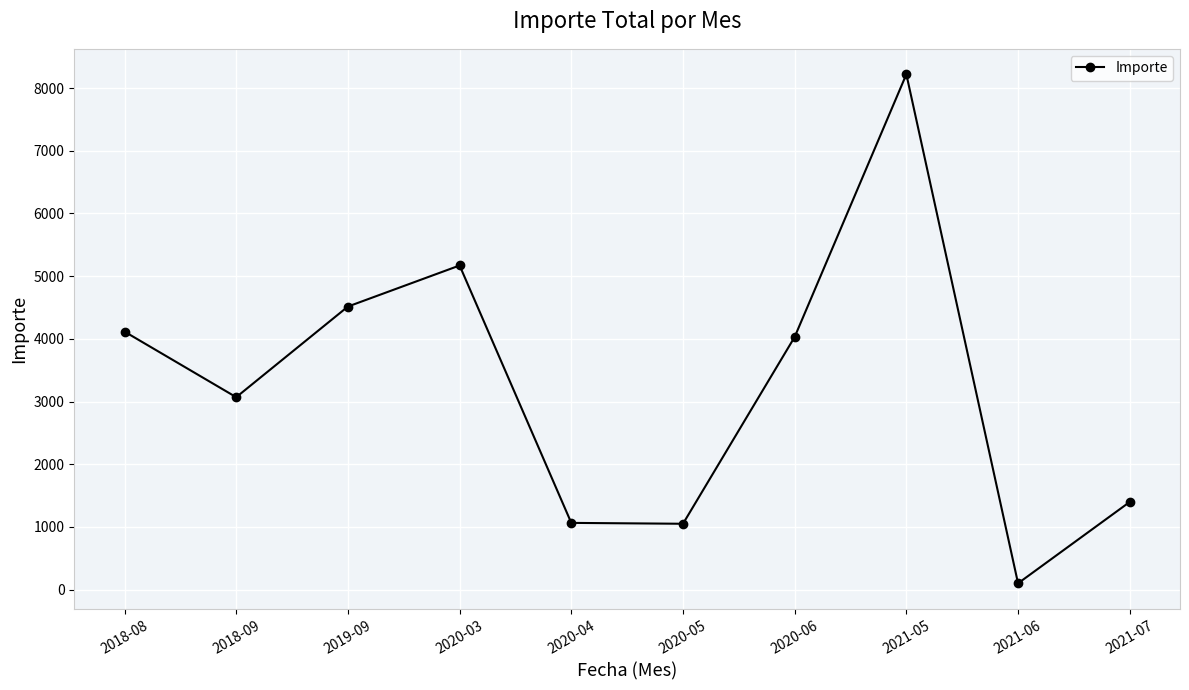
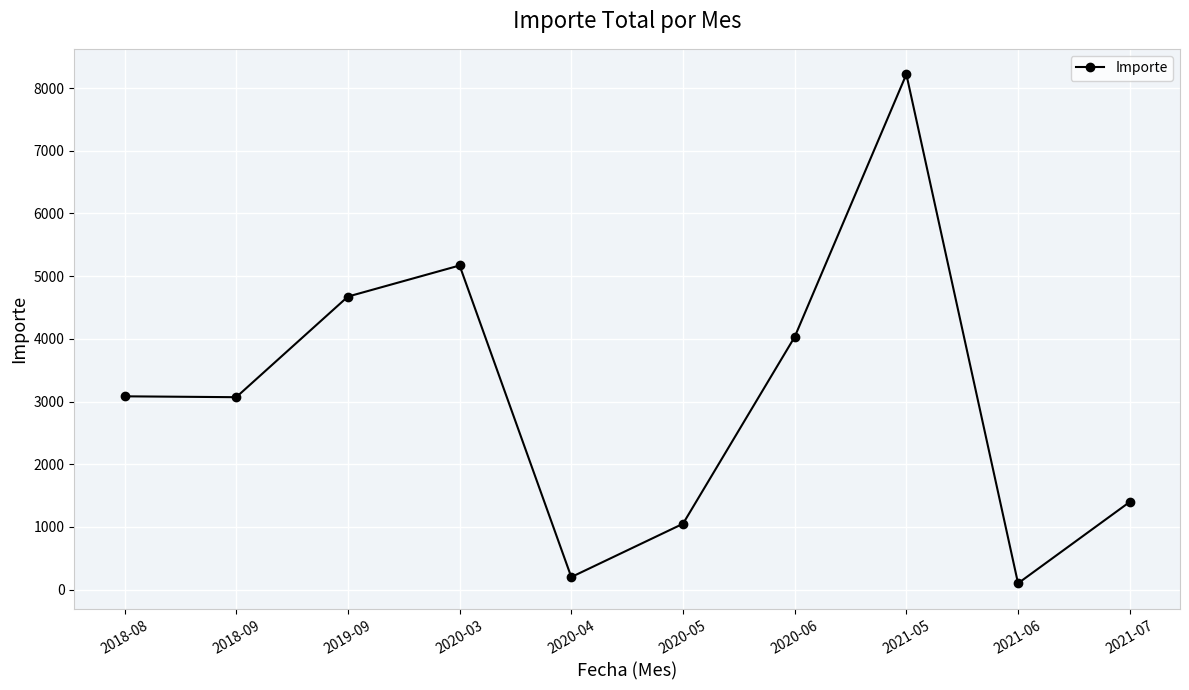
2018-08: 4100 -> 3100
2019-09: 4500 -> 4700
2020-04: 1100 -> 200
